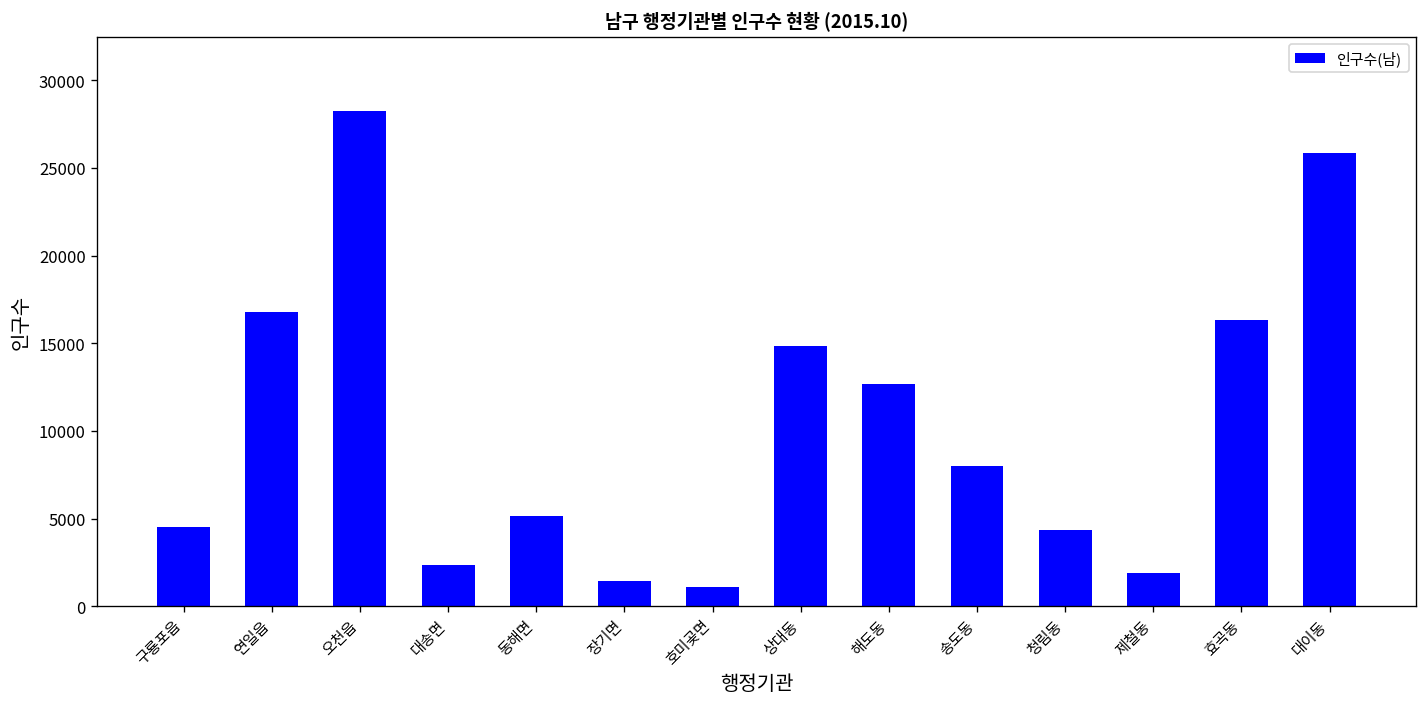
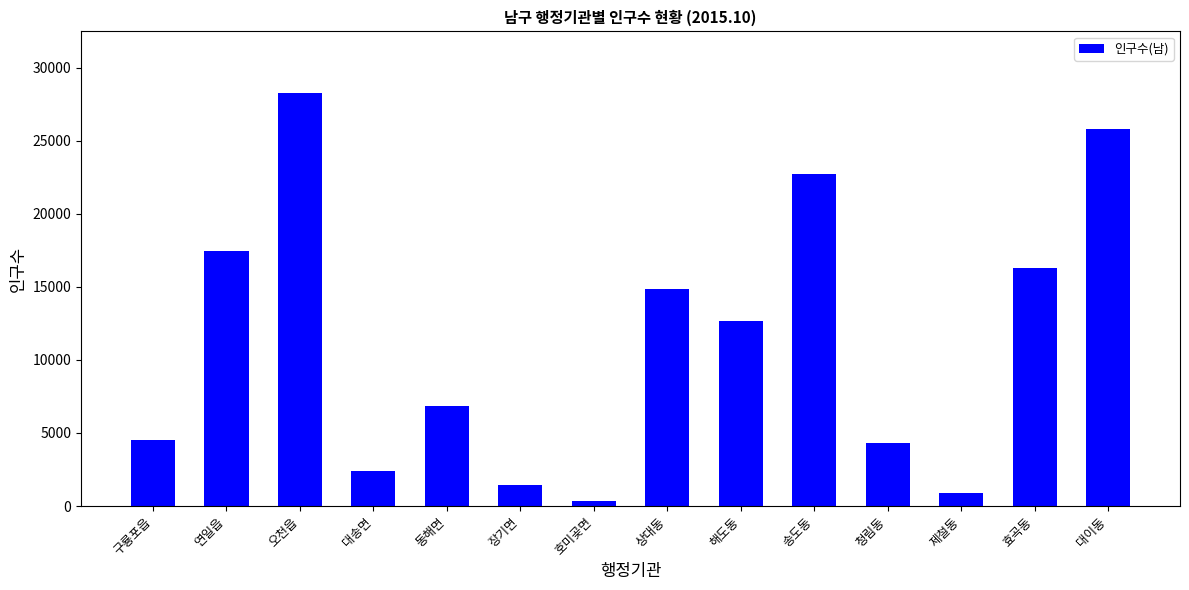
연일읍: 16800 -> 17500
동해면: 5200 -> 6800
호미곶면: 1100 -> 400
송도동: 8000 -> 22700
제철동: 1900 -> 900
